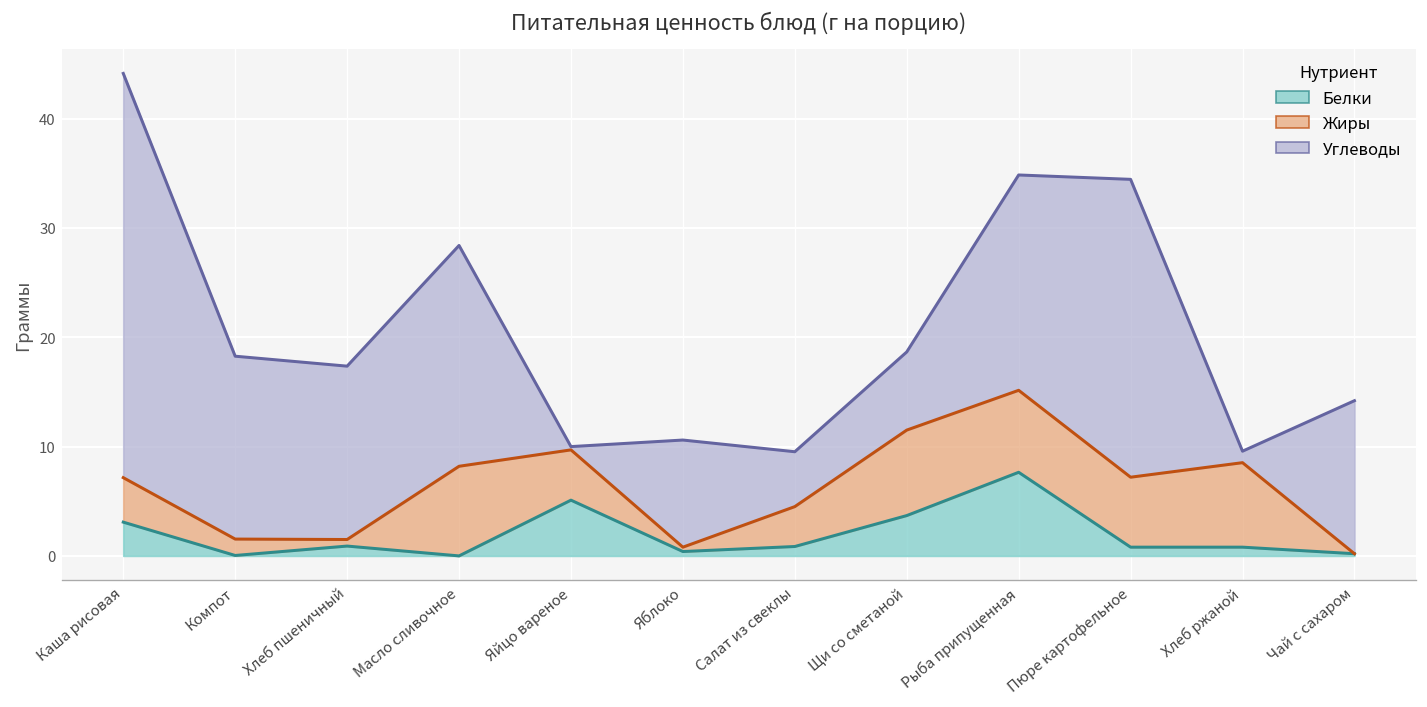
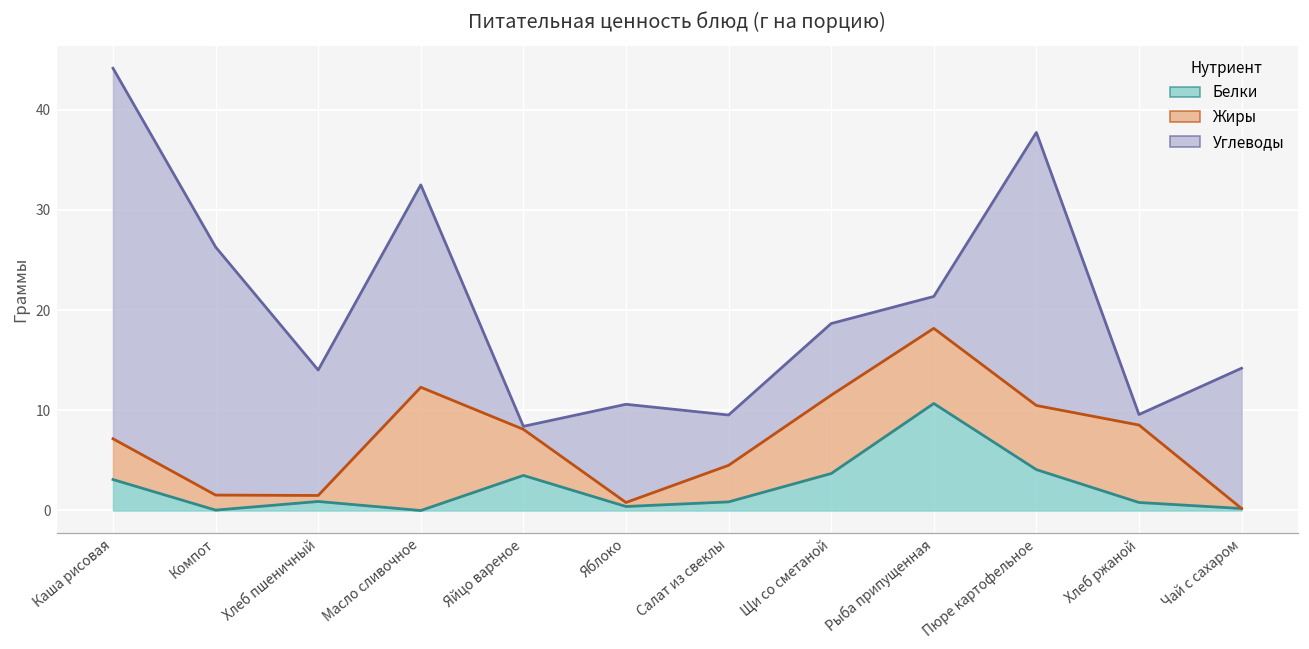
Углеводы, Компот: 17 -> 25
Углеводы, Хлеб пшеничный: 16 -> 13
Жиры, Масло сливочное: 8 -> 12
Белки, Яйцо вареное: 5 -> 4
Белки, Рыба припущенная: 8 -> 11
Углеводы, Рыба припущенная: 20 -> 3
Белки, Пюре картофельное: 1 -> 4
